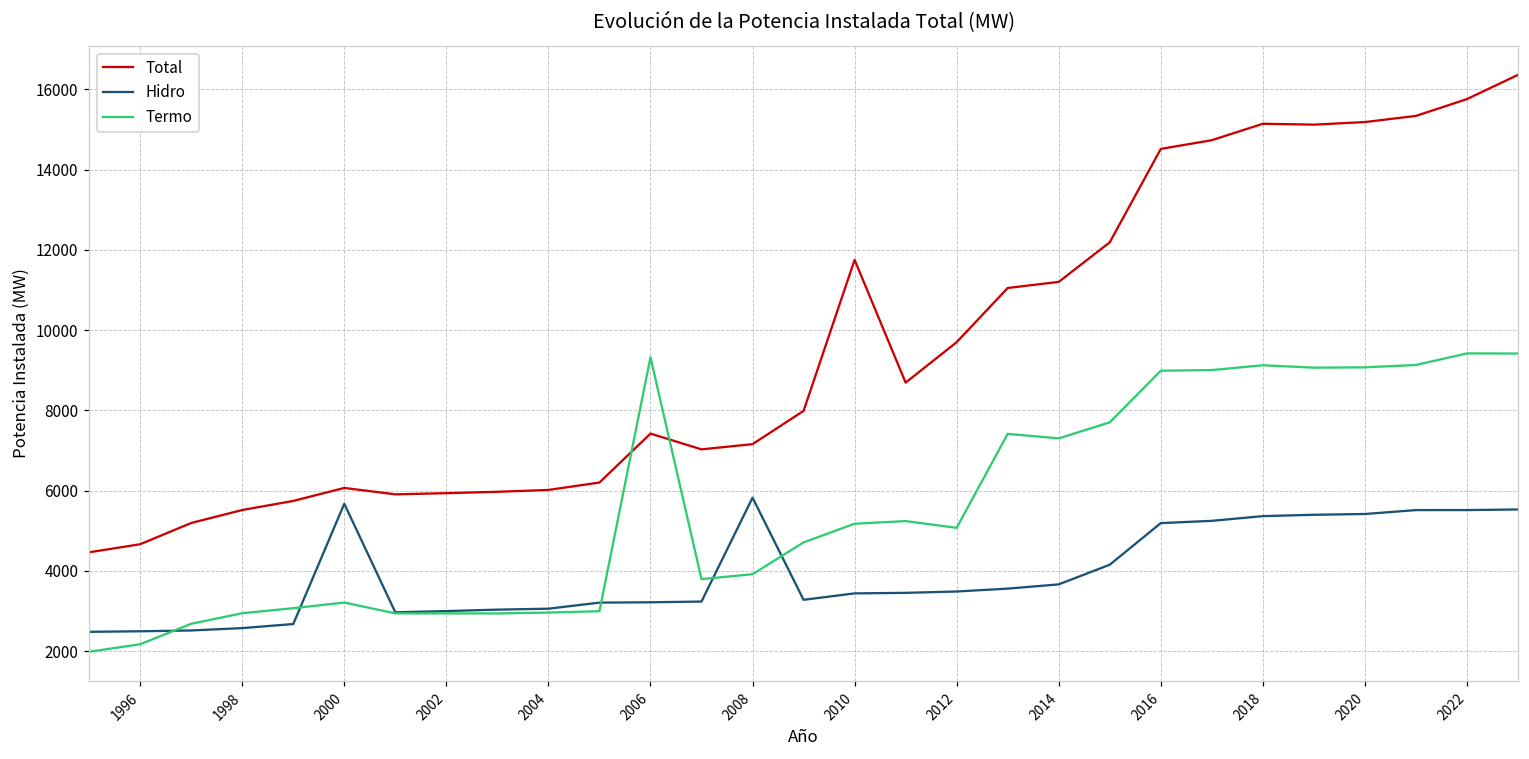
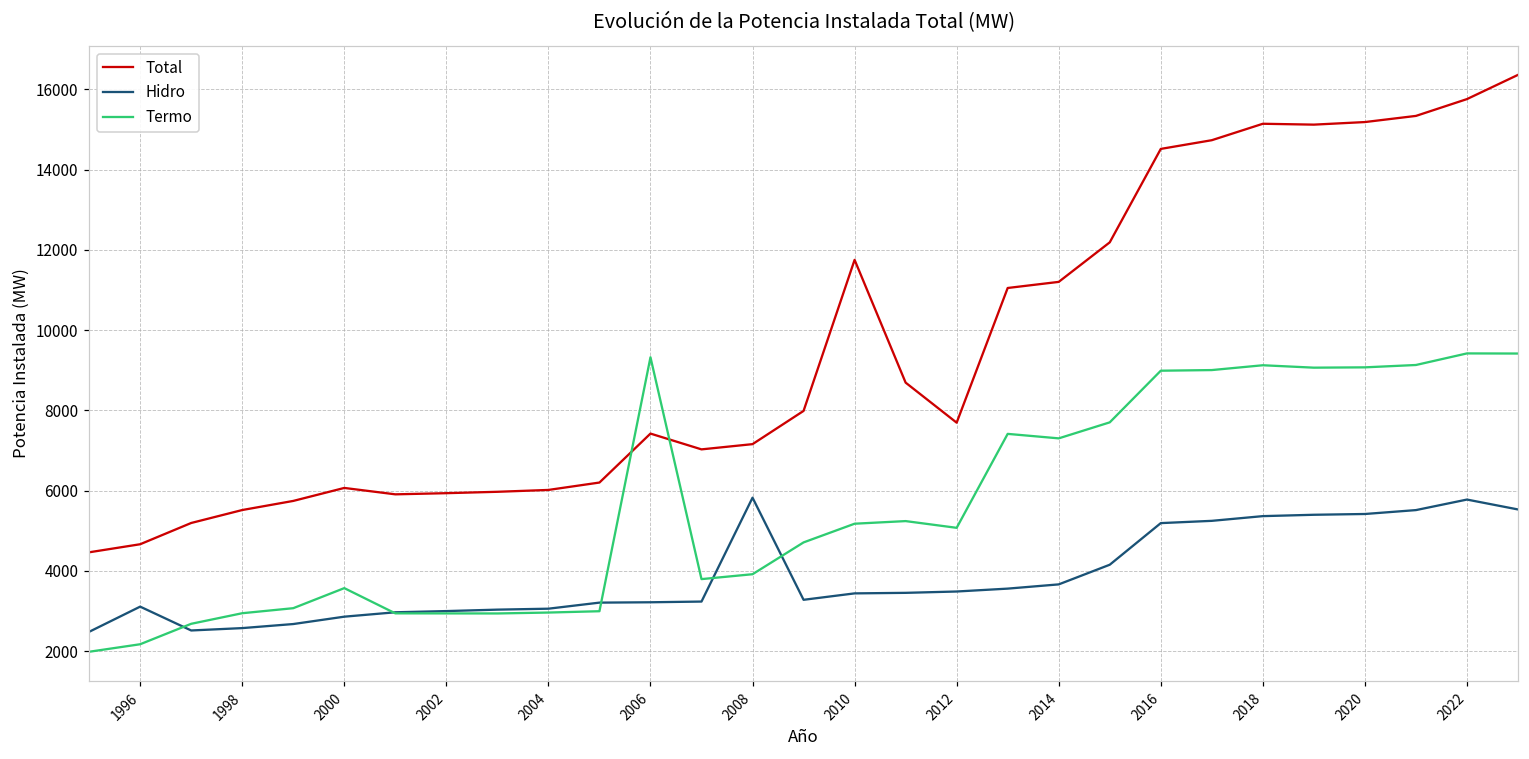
Hidro, 1996: 2500 -> 3100
Hidro, 2000: 5700 -> 2900
Termo, 2000: 3200 -> 3600
Total, 2012: 9700 -> 7700
Hidro, 2022: 5500 -> 5800
